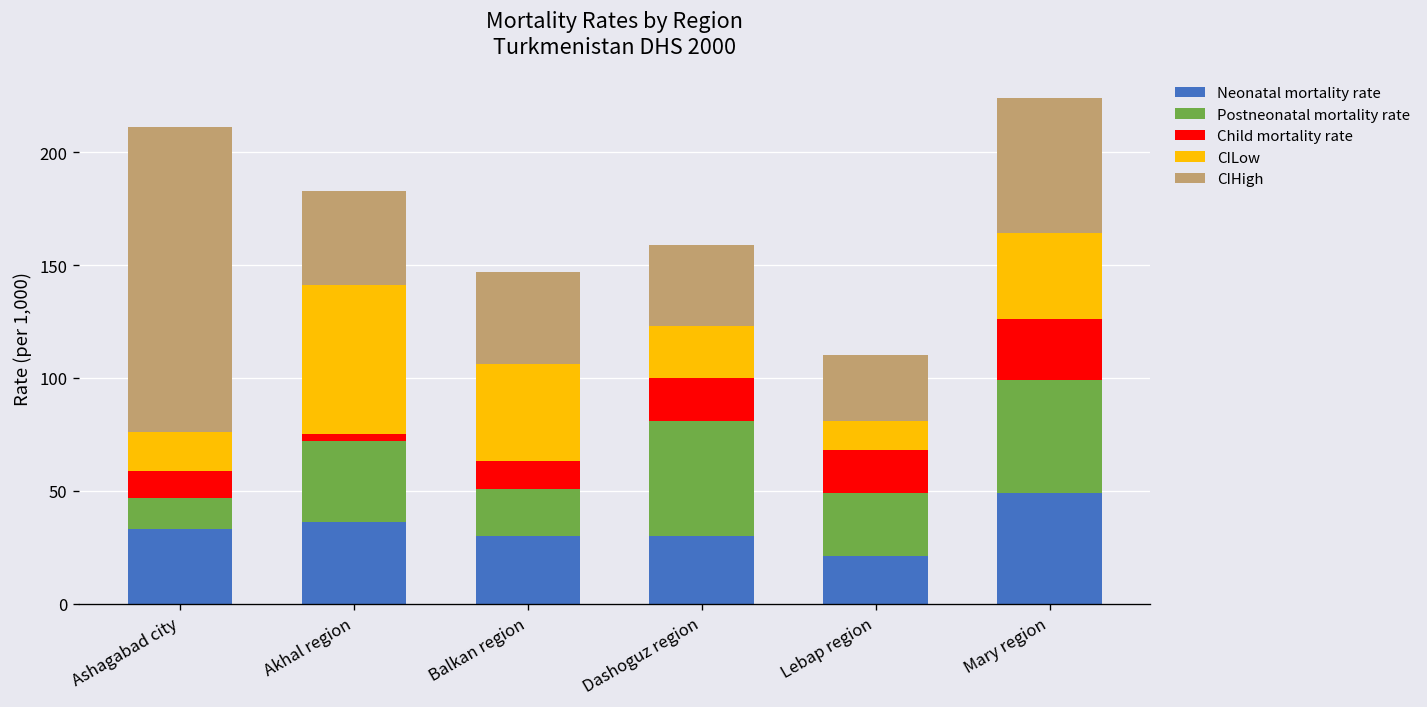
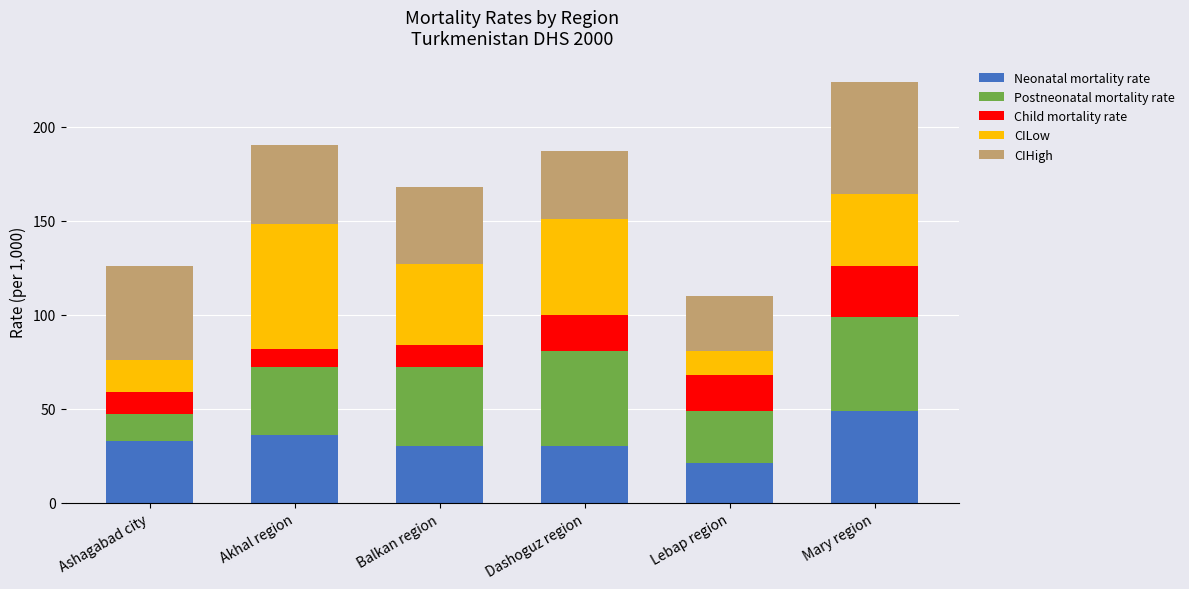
CIHigh, Ashagabad city: 135 -> 50
Child mortality rate, Akhal region: 3 -> 10
Postneonatal mortality rate, Balkan region: 21 -> 42
CILow, Dashoguz region: 23 -> 51
